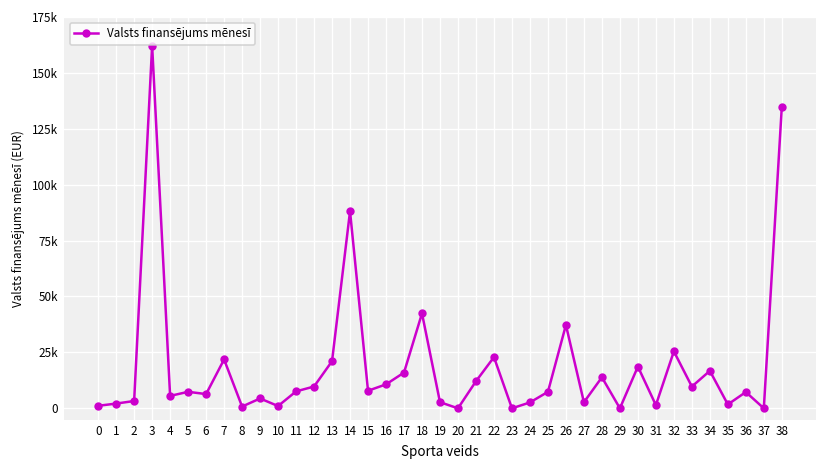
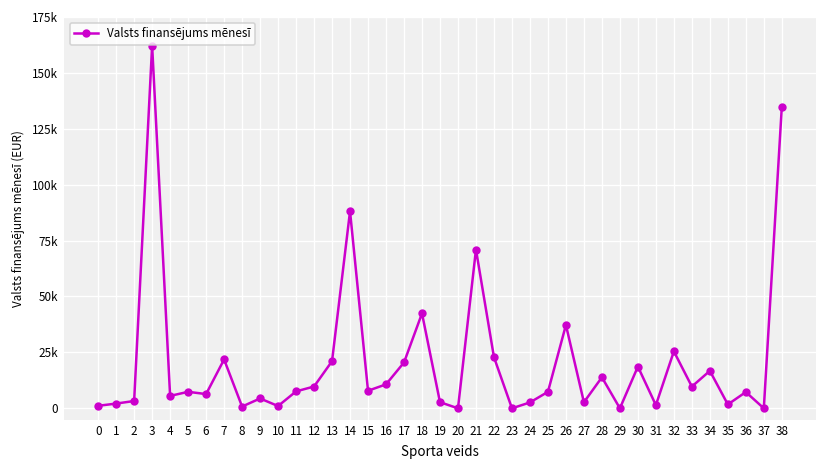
17: 16000 -> 20000
21: 12000 -> 71000
